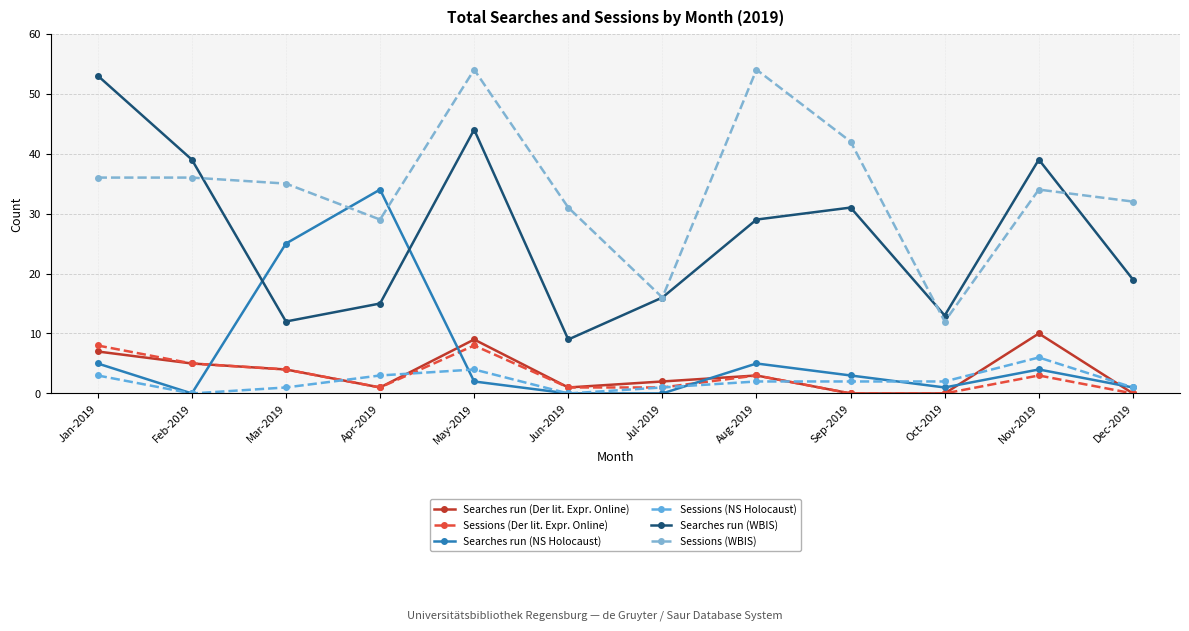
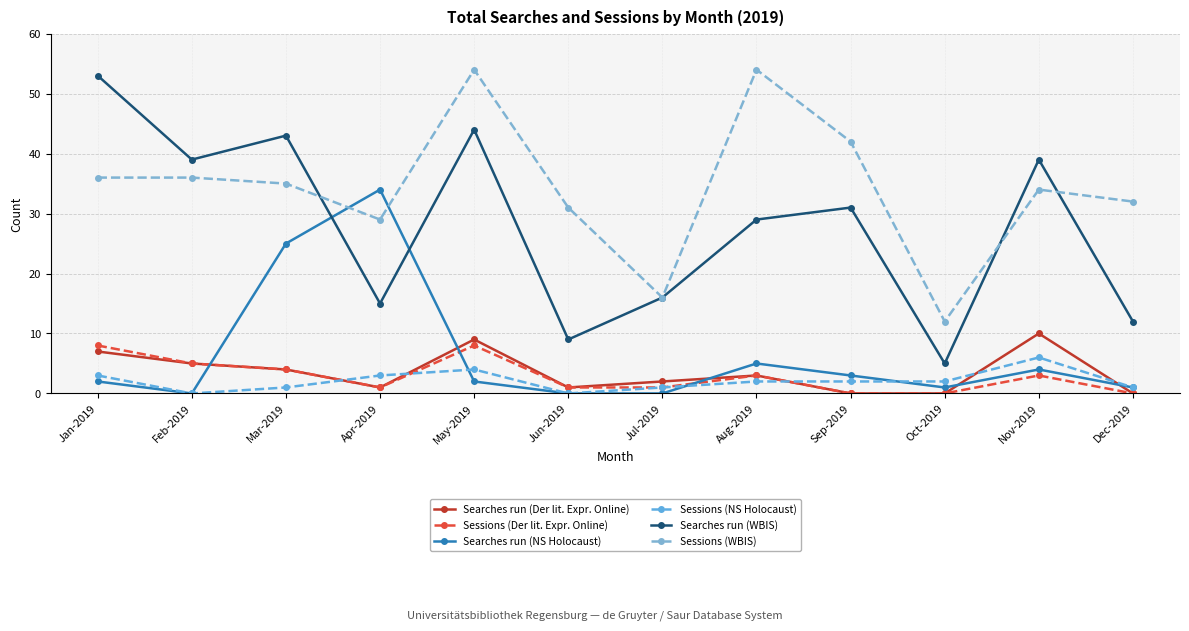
Searches run (NS Holocaust), Jan-2019: 5 -> 2
Searches run (WBIS), Mar-2019: 12 -> 43
Searches run (WBIS), Oct-2019: 13 -> 5
Searches run (WBIS), Dec-2019: 19 -> 12
